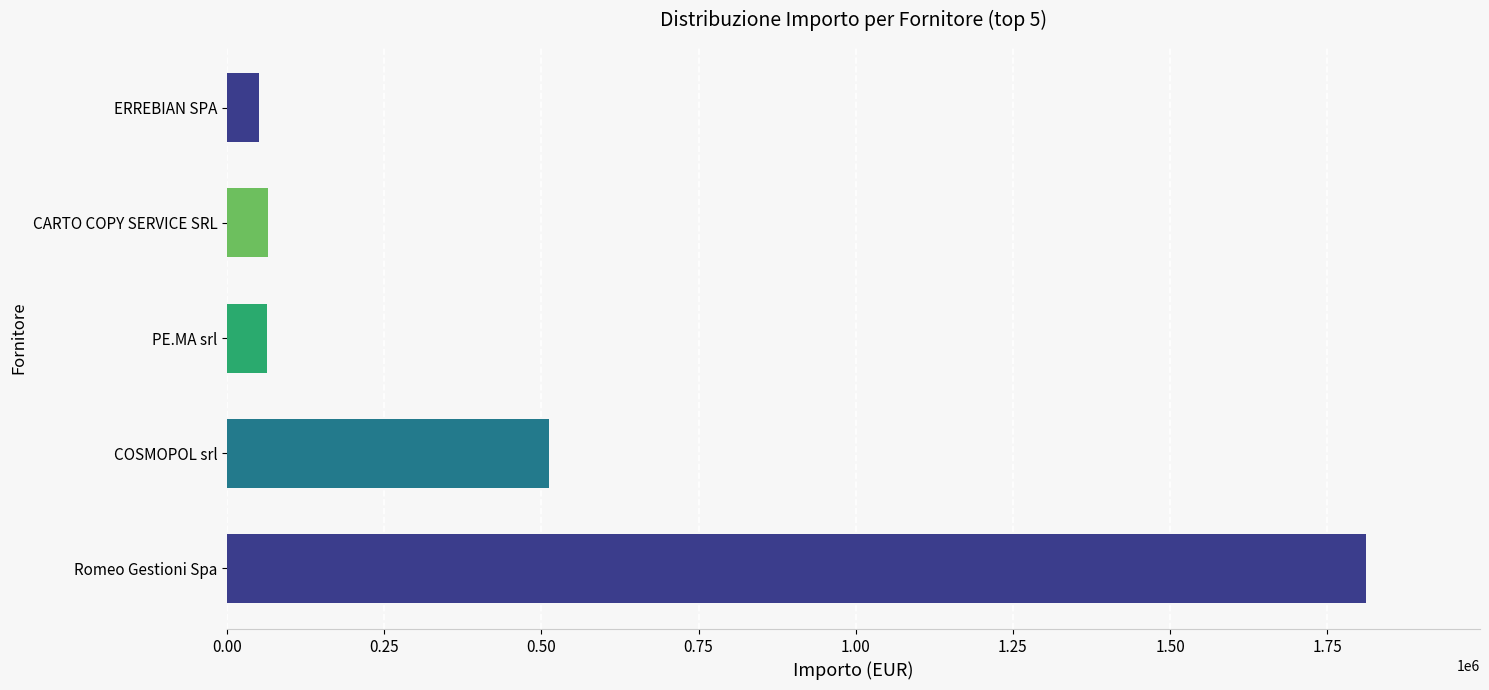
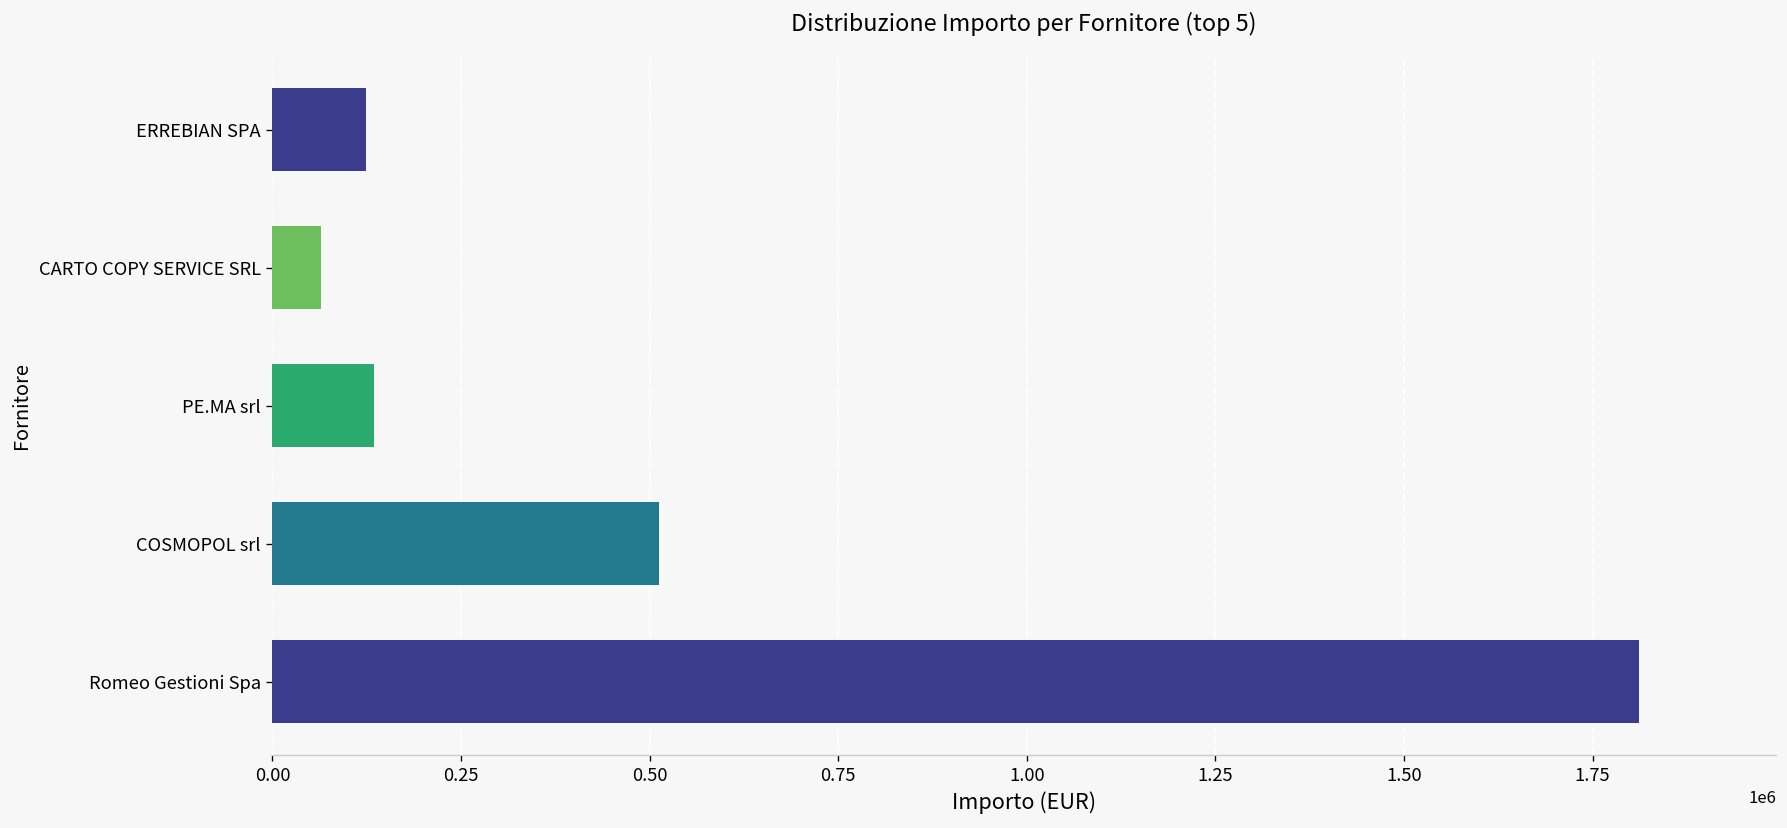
ERREBIAN SPA: 50000 -> 120000
PE.MA srl: 60000 -> 140000
